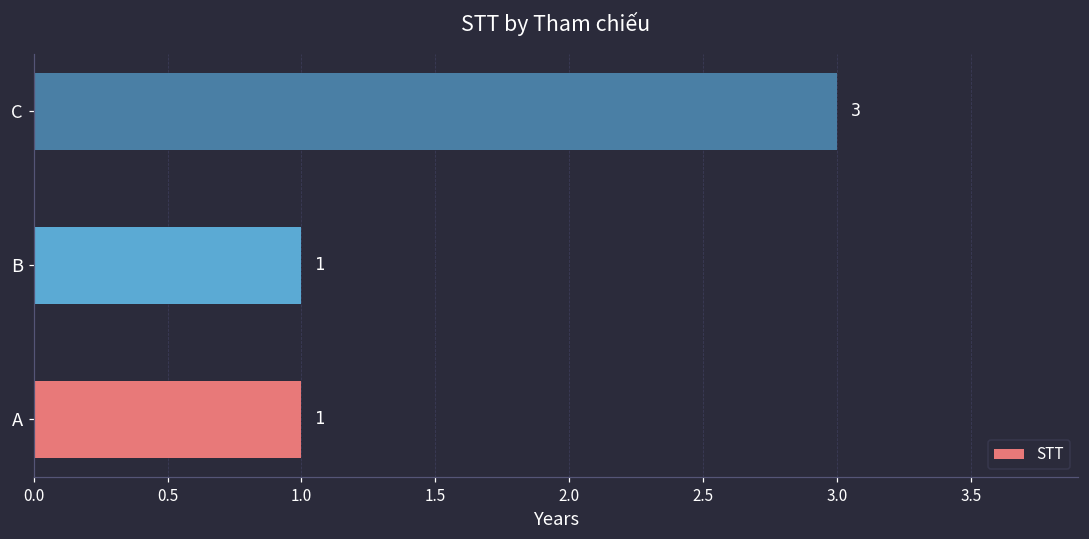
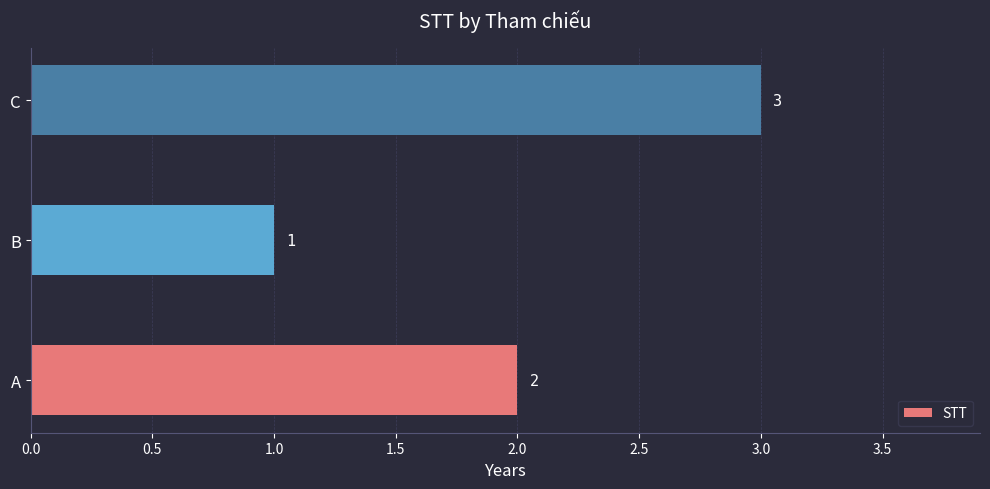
A: 1 -> 2
